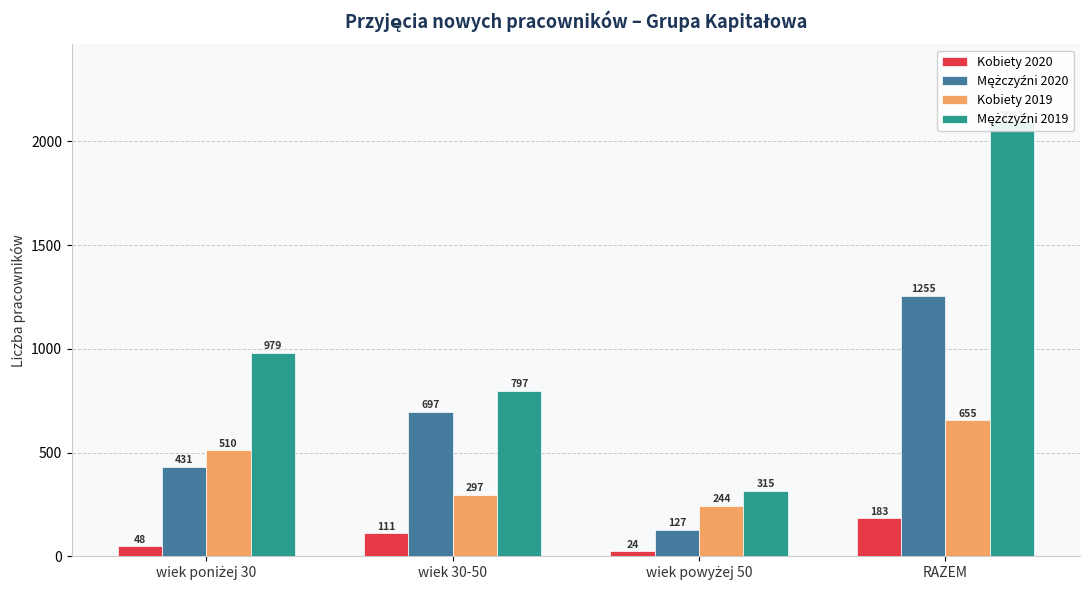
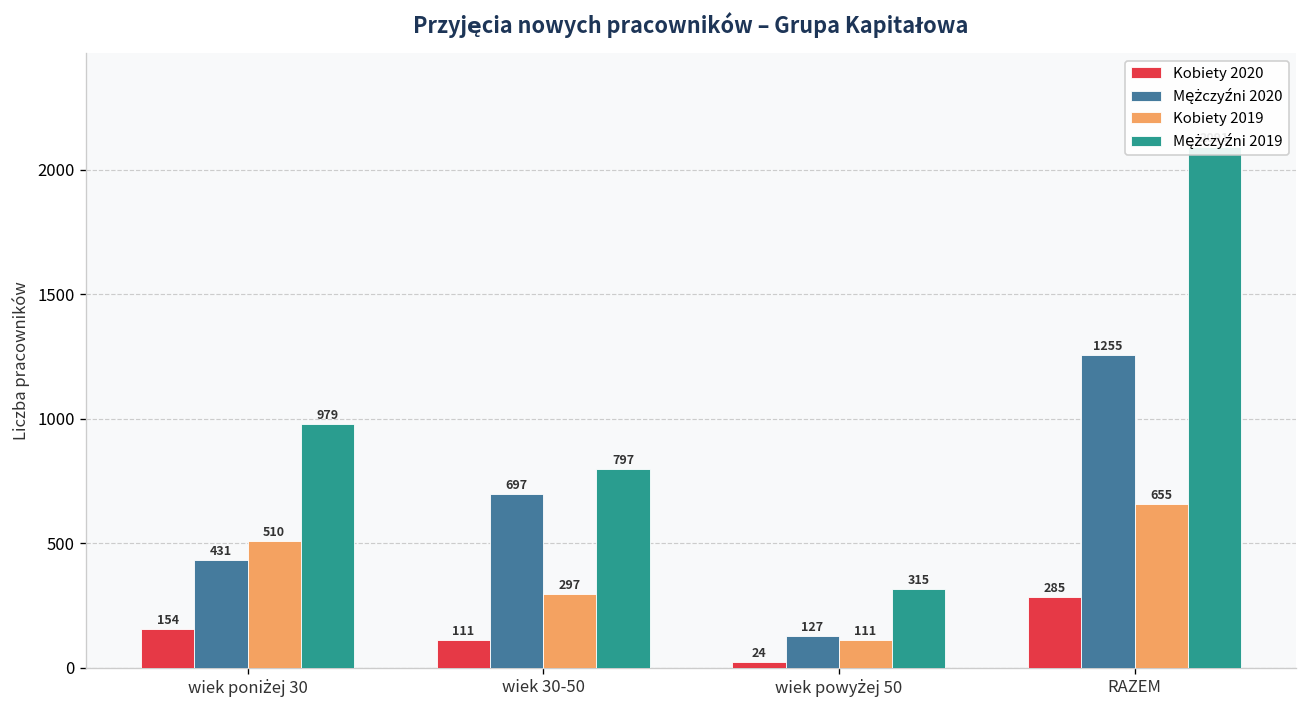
Kobiety 2020, wiek poniżej 30: 48 -> 154
Kobiety 2019, wiek powyżej 50: 244 -> 111
Kobiety 2020, RAZEM: 183 -> 285
